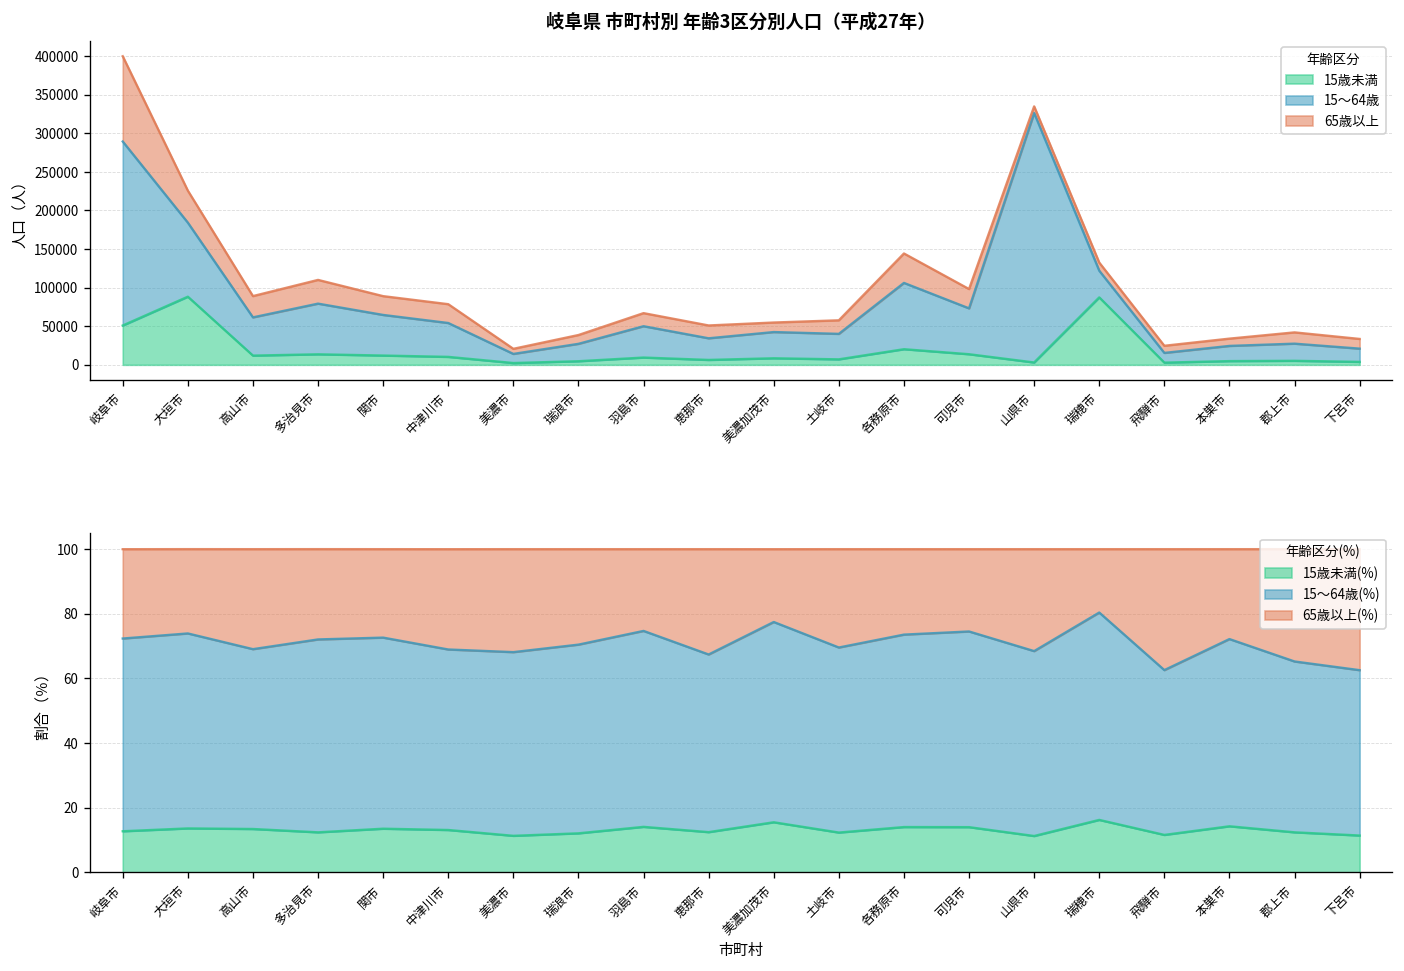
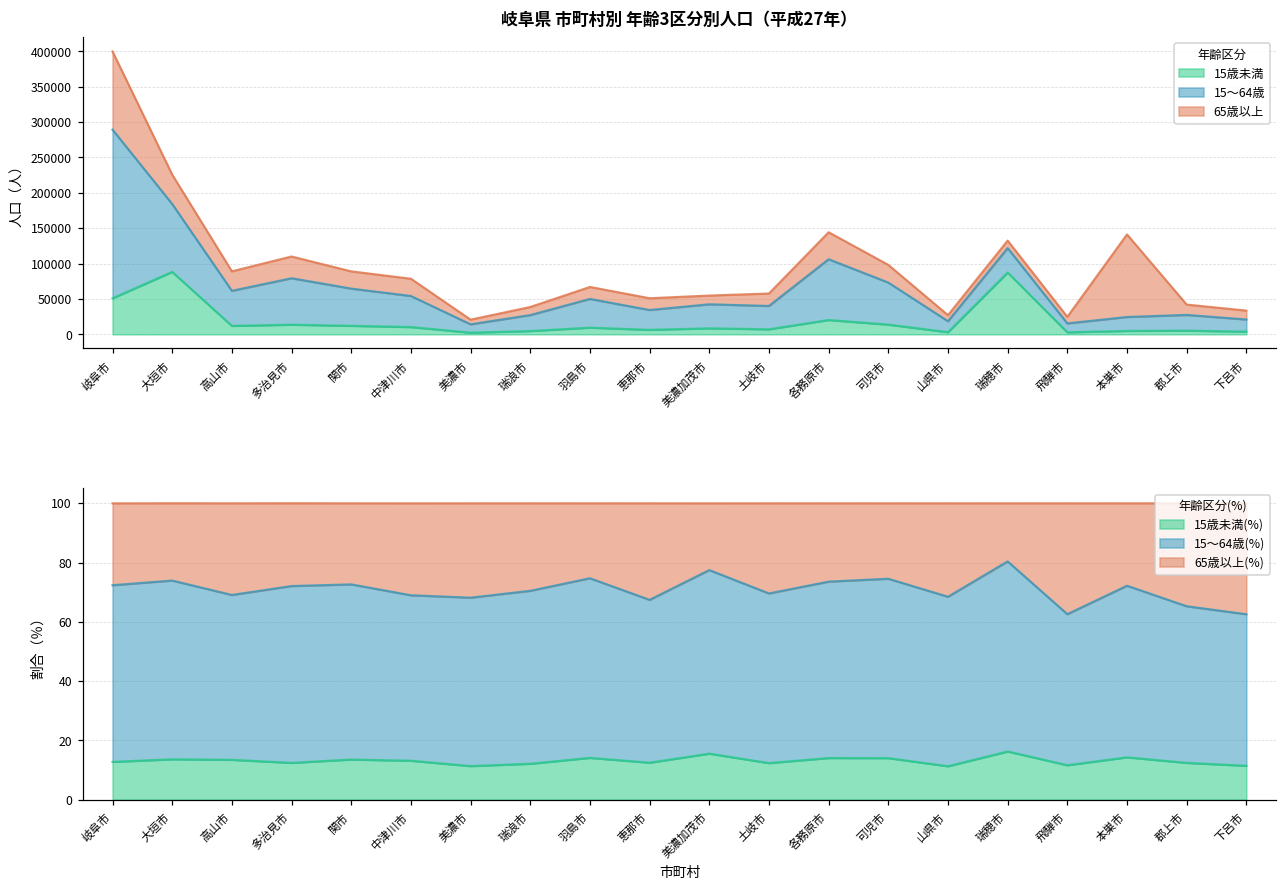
岐阜県 市町村別 年齢3区分別人口（平成27年）, 15～64歳, 山県市: 320000 -> 20000
岐阜県 市町村別 年齢3区分別人口（平成27年）, 65歳以上, 本巣市: 10000 -> 120000
